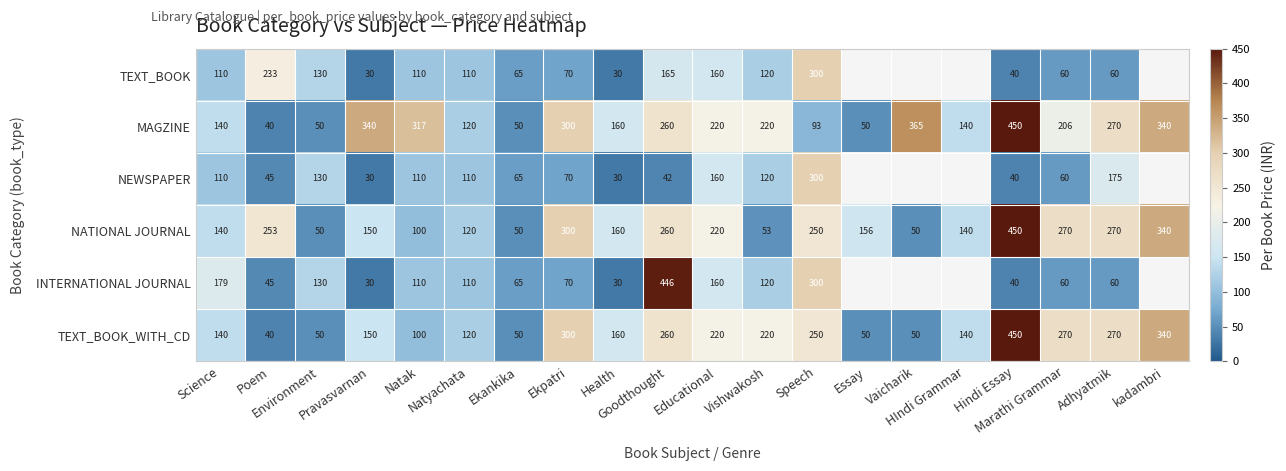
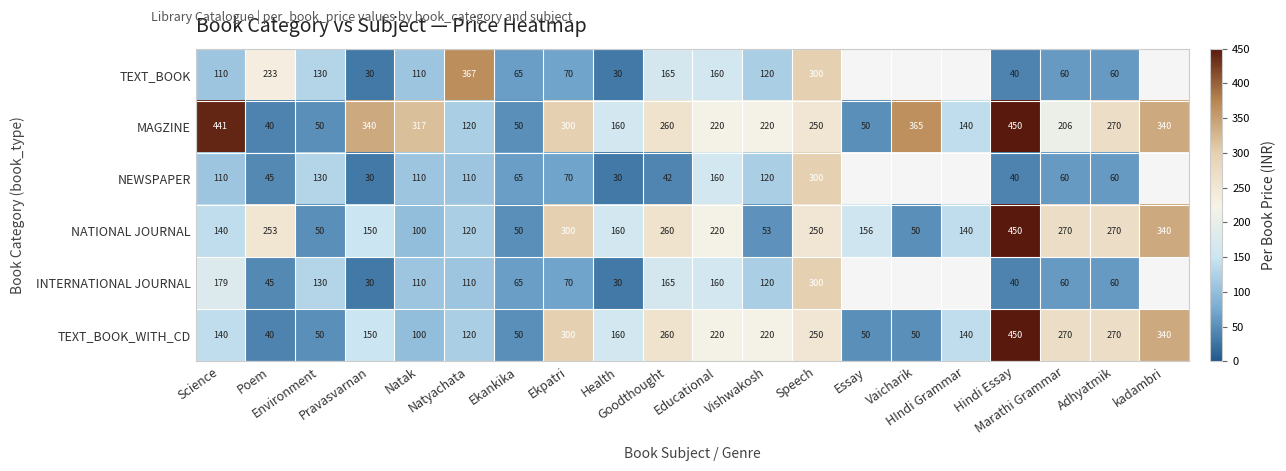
TEXT_BOOK, Natyachata: 110 -> 367
MAGZINE, Science: 140 -> 441
MAGZINE, Speech: 93 -> 250
NEWSPAPER, Adhyatmik: 175 -> 60
INTERNATIONAL JOURNAL, Goodthought: 446 -> 165
